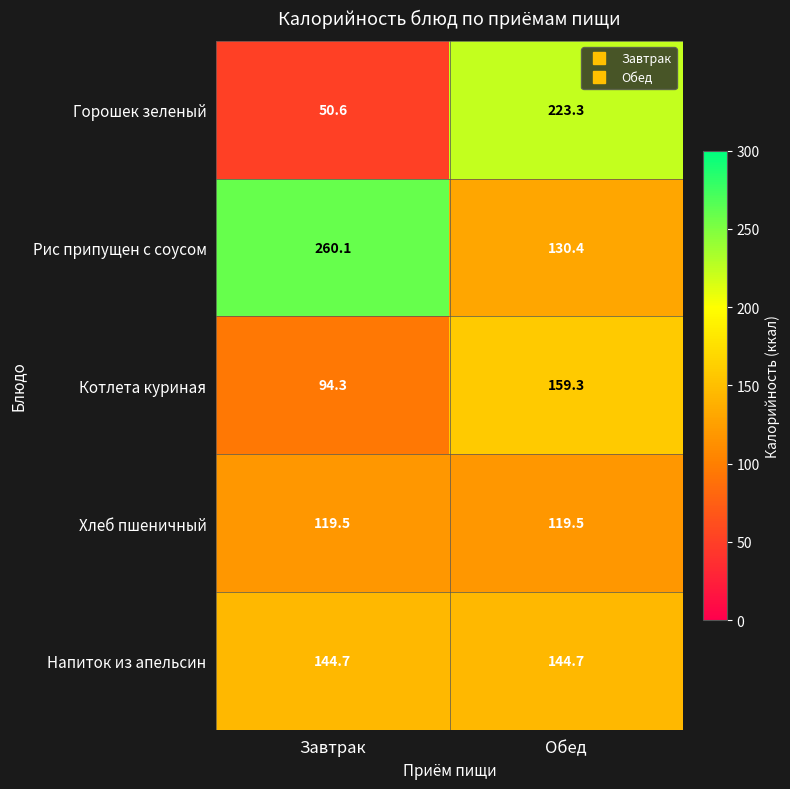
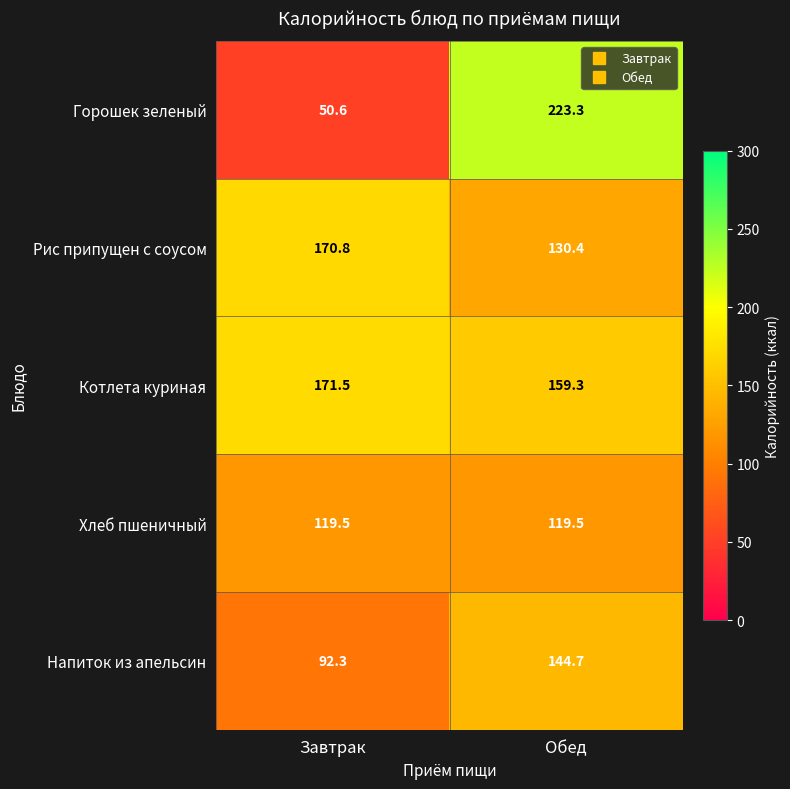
Рис припущен с соусом, Завтрак: 260.1 -> 170.8
Котлета куриная, Завтрак: 94.3 -> 171.5
Напиток из апельсин, Завтрак: 144.7 -> 92.3
